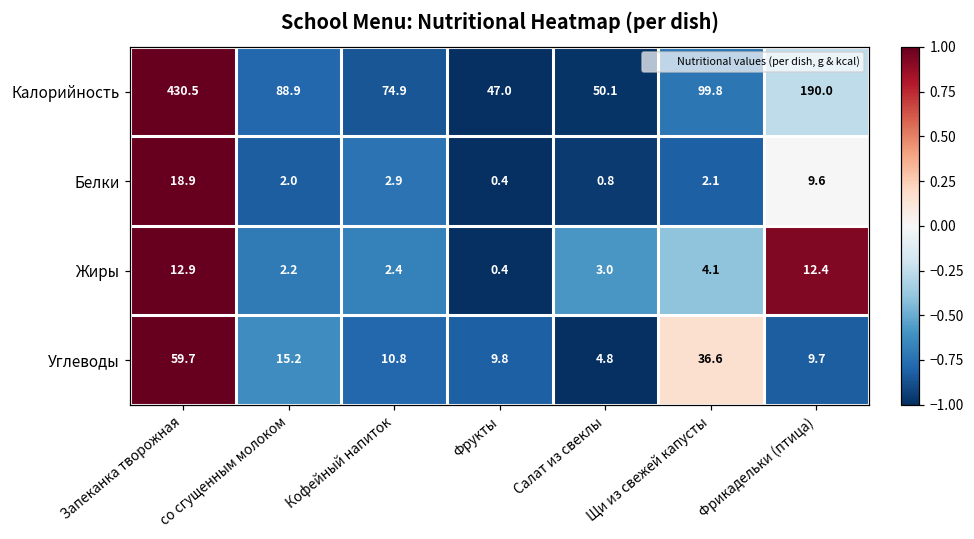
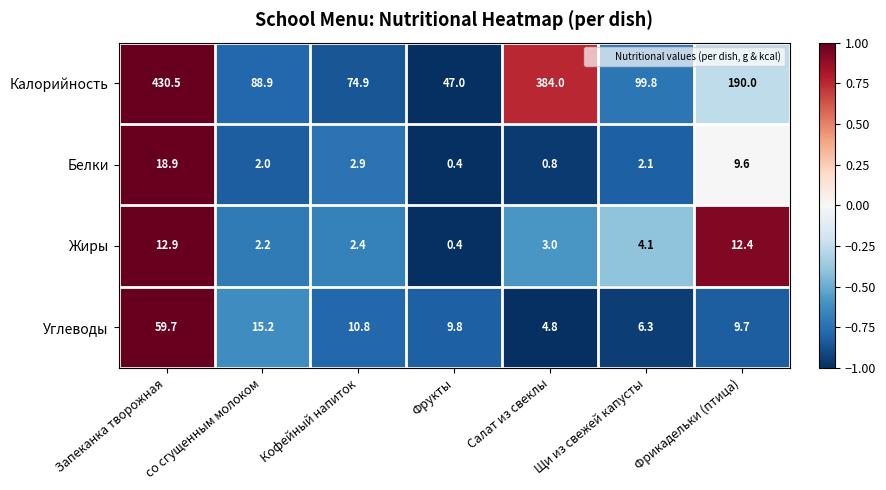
Калорийность, Салат из свеклы: 50.1 -> 384.0
Углеводы, Щи из свежей капусты: 36.6 -> 6.3
